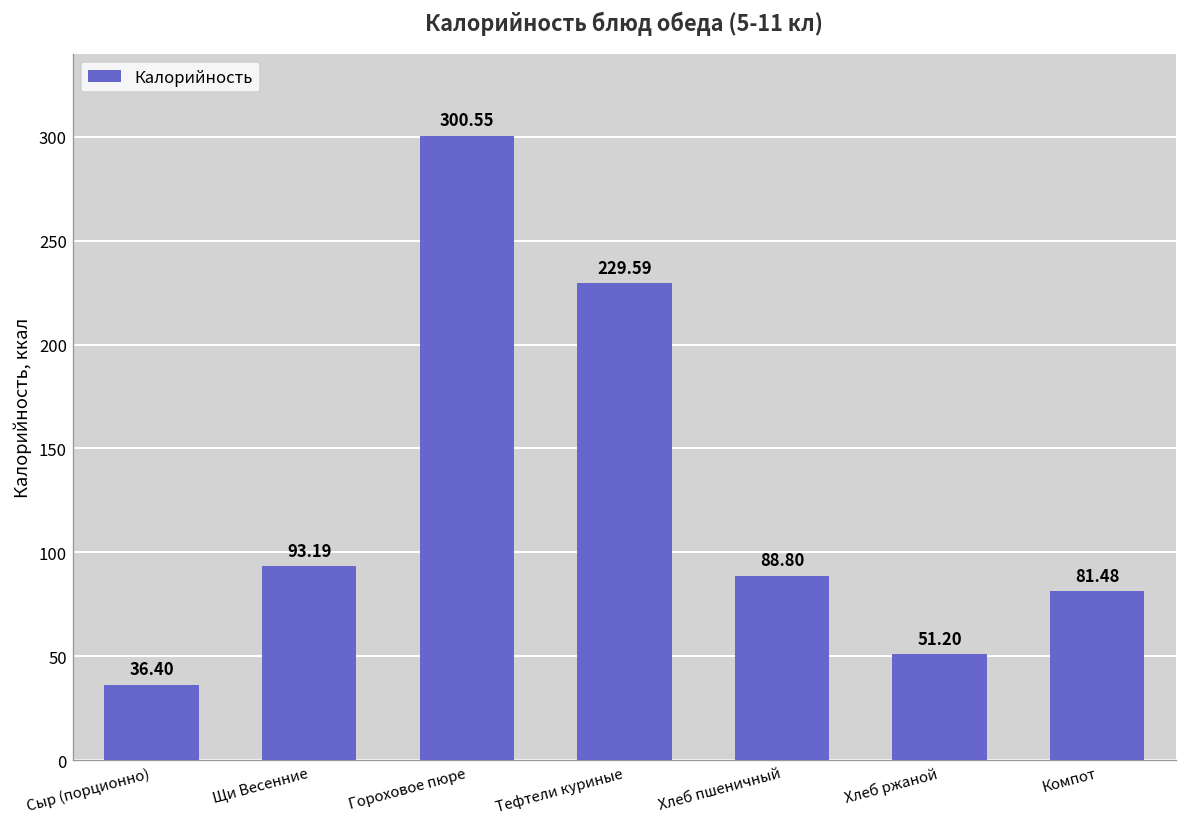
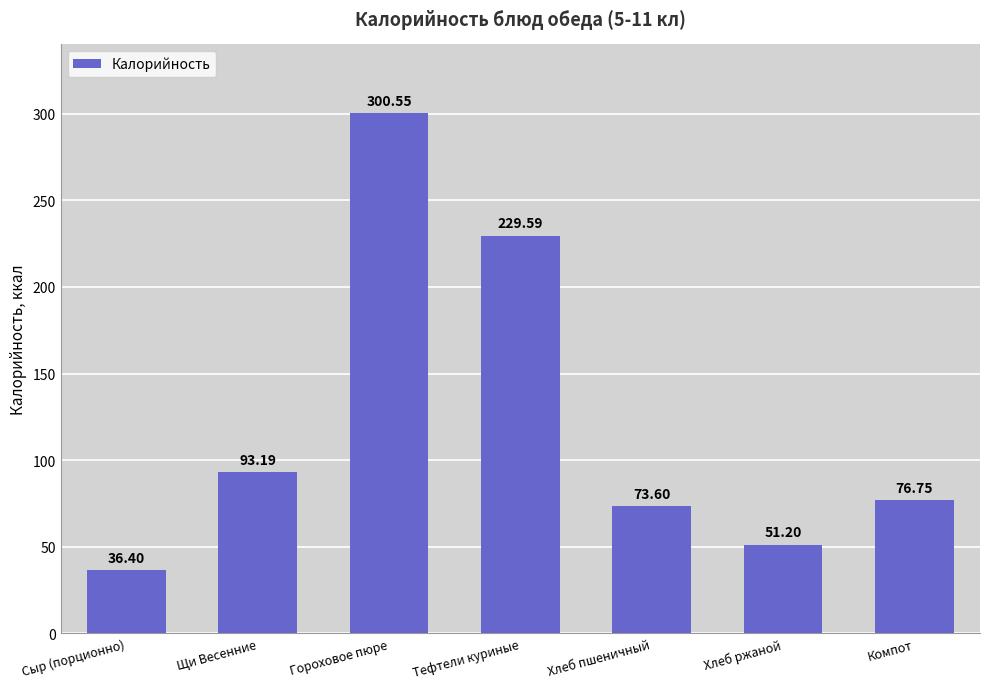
Хлеб пшеничный: 88.80 -> 73.60
Компот: 81.48 -> 76.75
